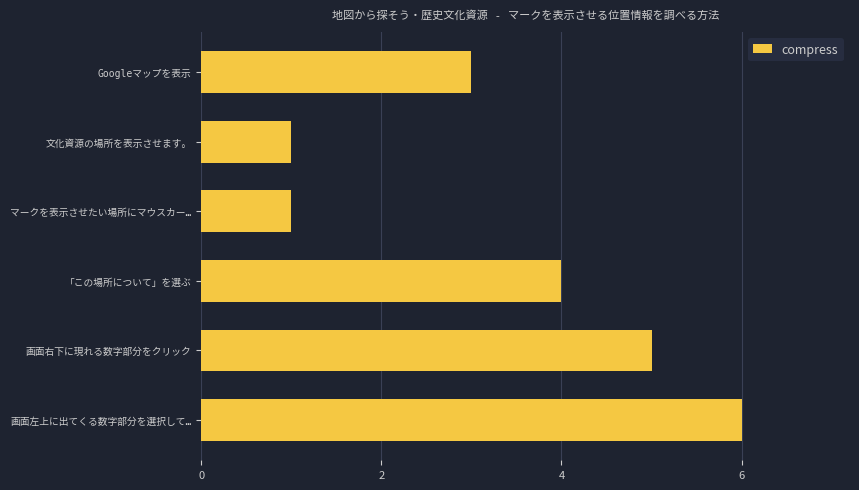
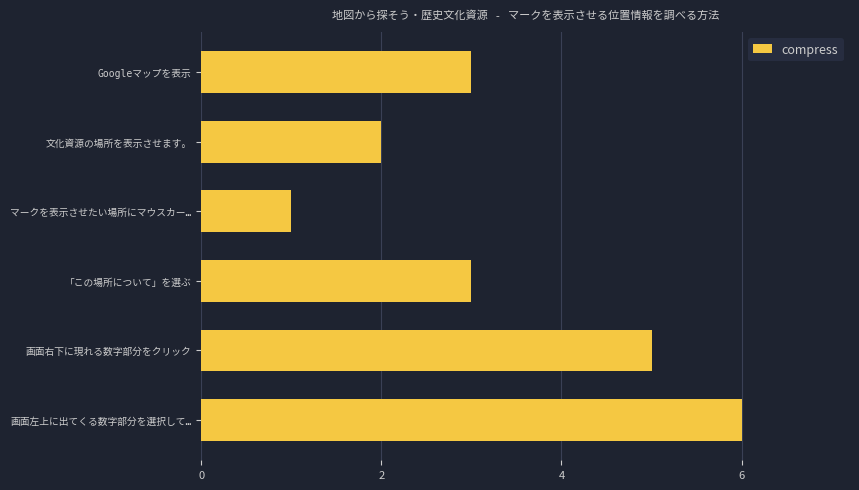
文化資源の場所を表示させます。: 1 -> 2
「この場所について」を選ぶ: 4 -> 3
